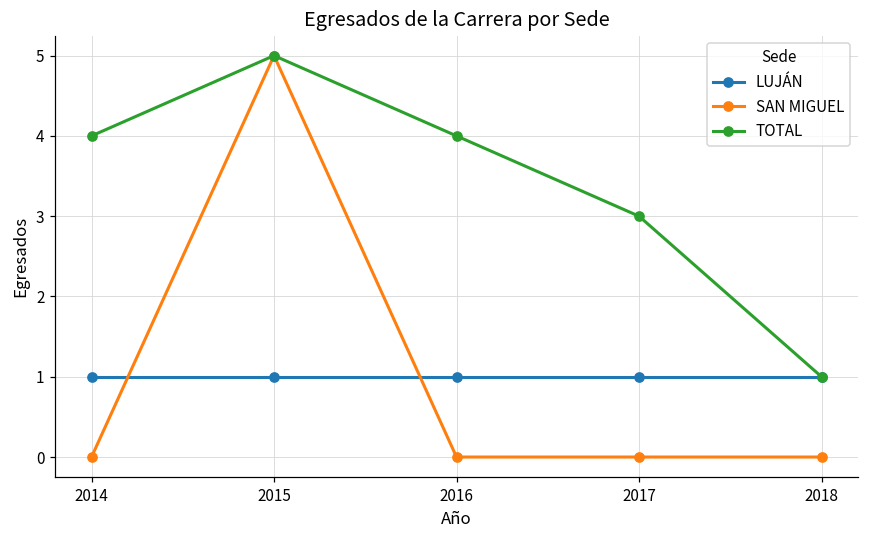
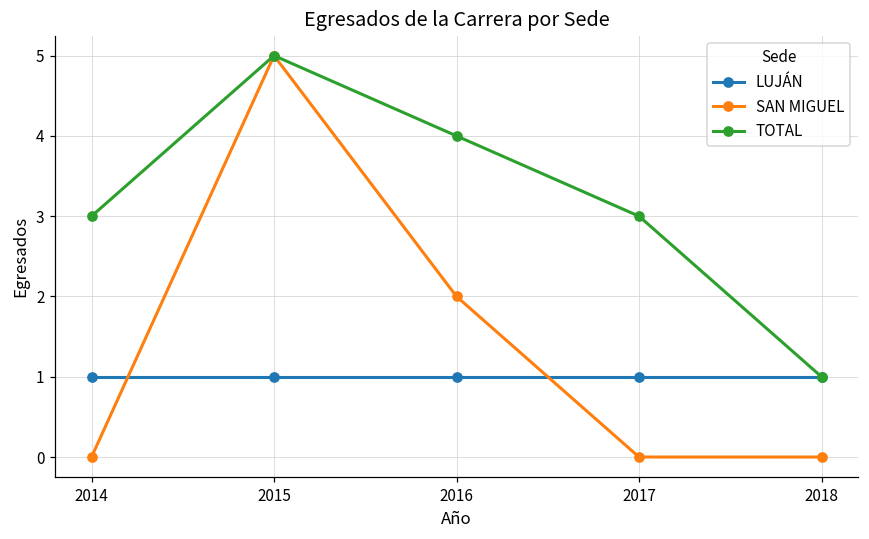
TOTAL, 2014: 4 -> 3
SAN MIGUEL, 2016: 0 -> 2
